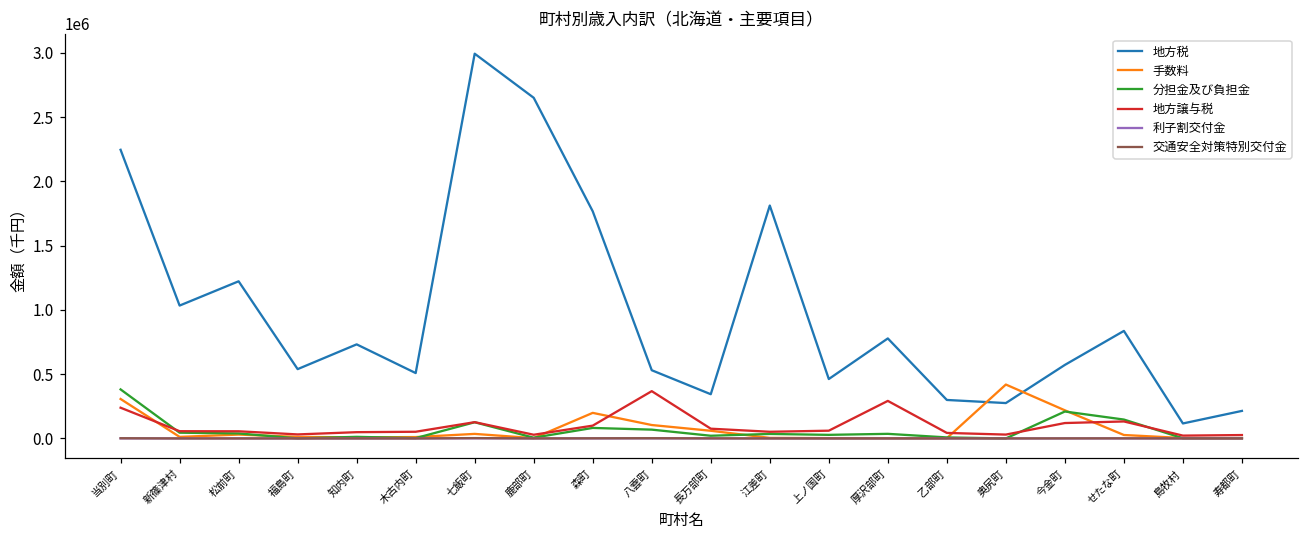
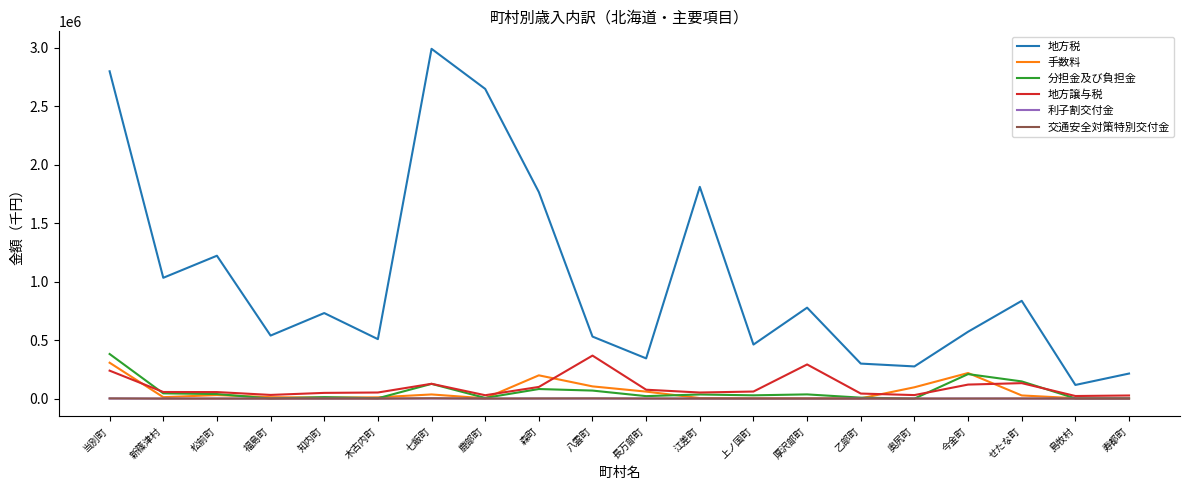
地方税, 当別町: 2250000 -> 2800000
手数料, 奥尻町: 420000 -> 100000
